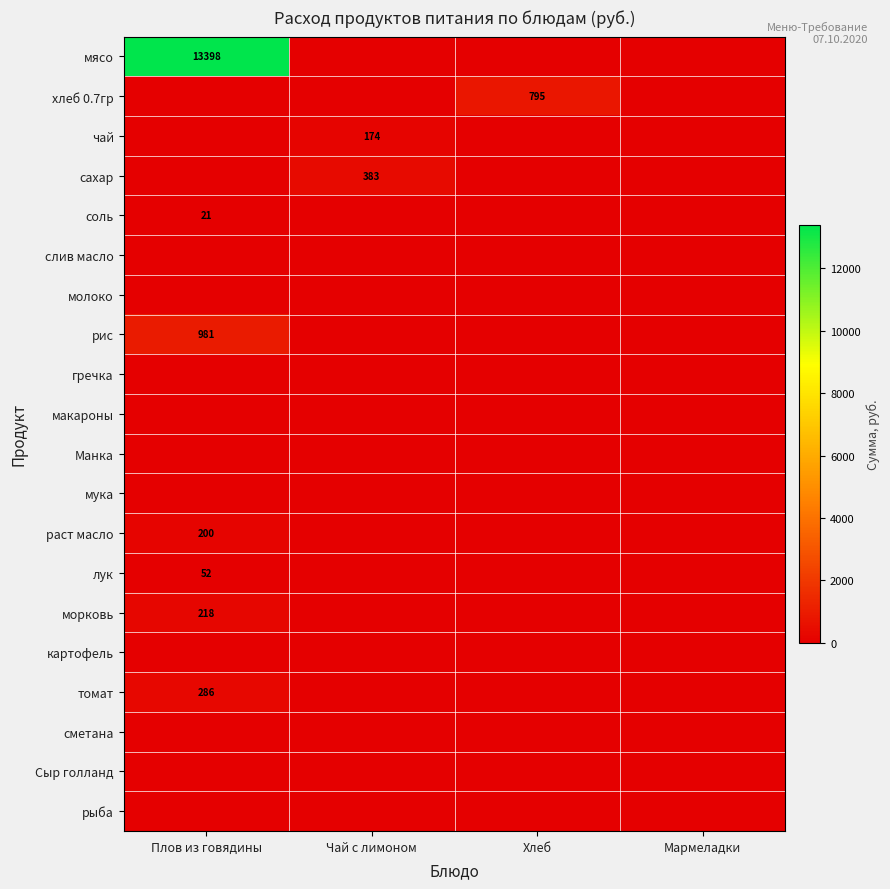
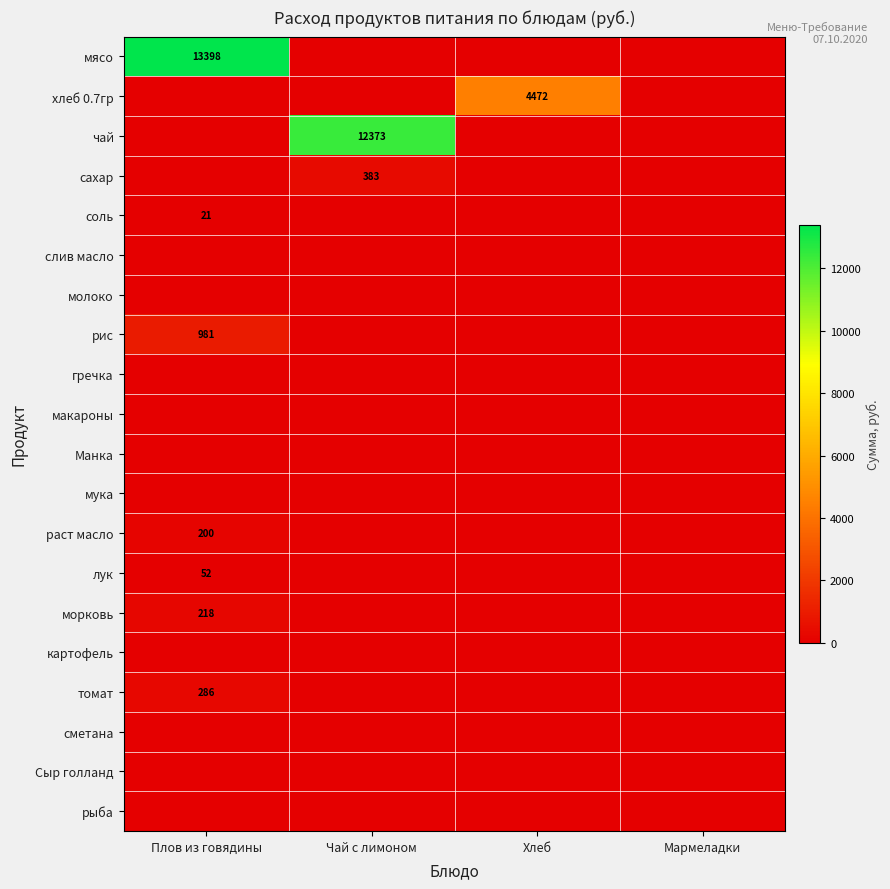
хлеб 0.7гр, Хлеб: 795 -> 4472
чай, Чай с лимоном: 174 -> 12373
